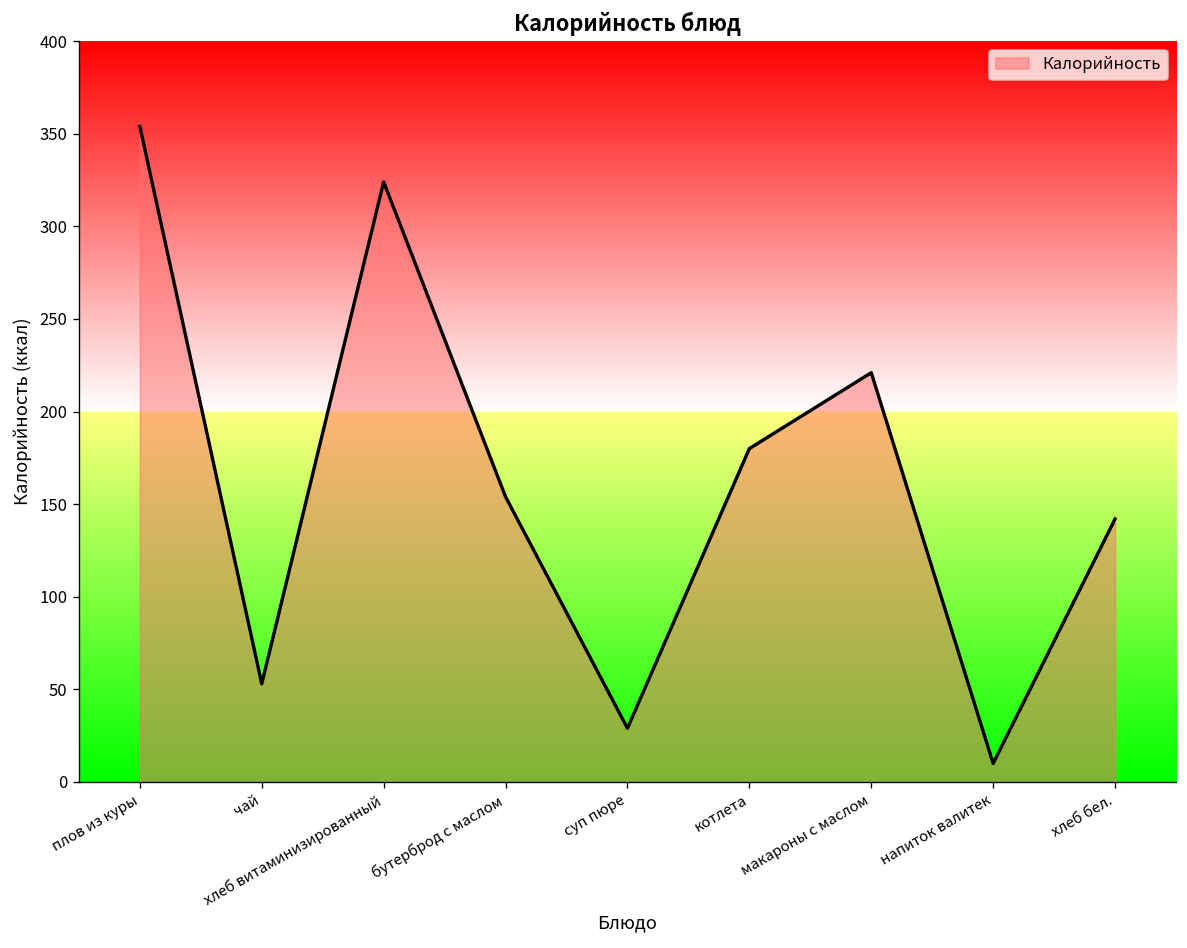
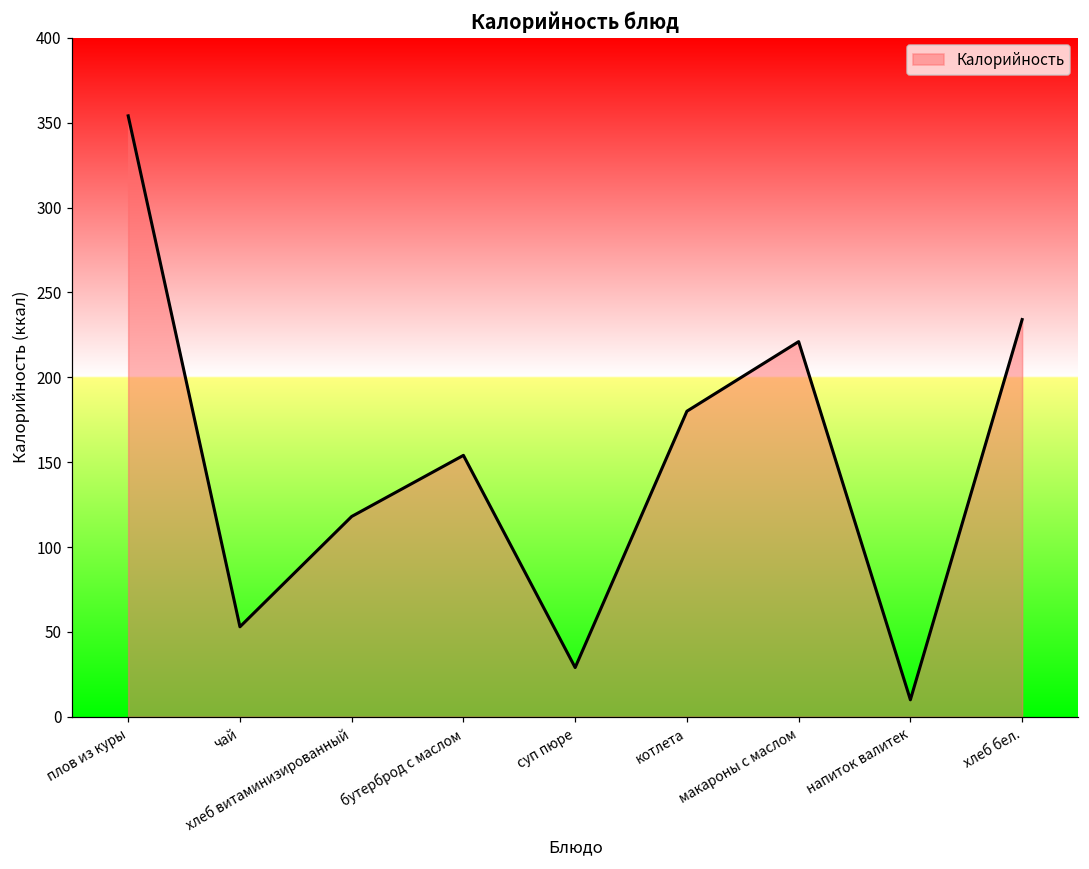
хлеб витаминизированный: 324 -> 118
хлеб бел.: 142 -> 234
